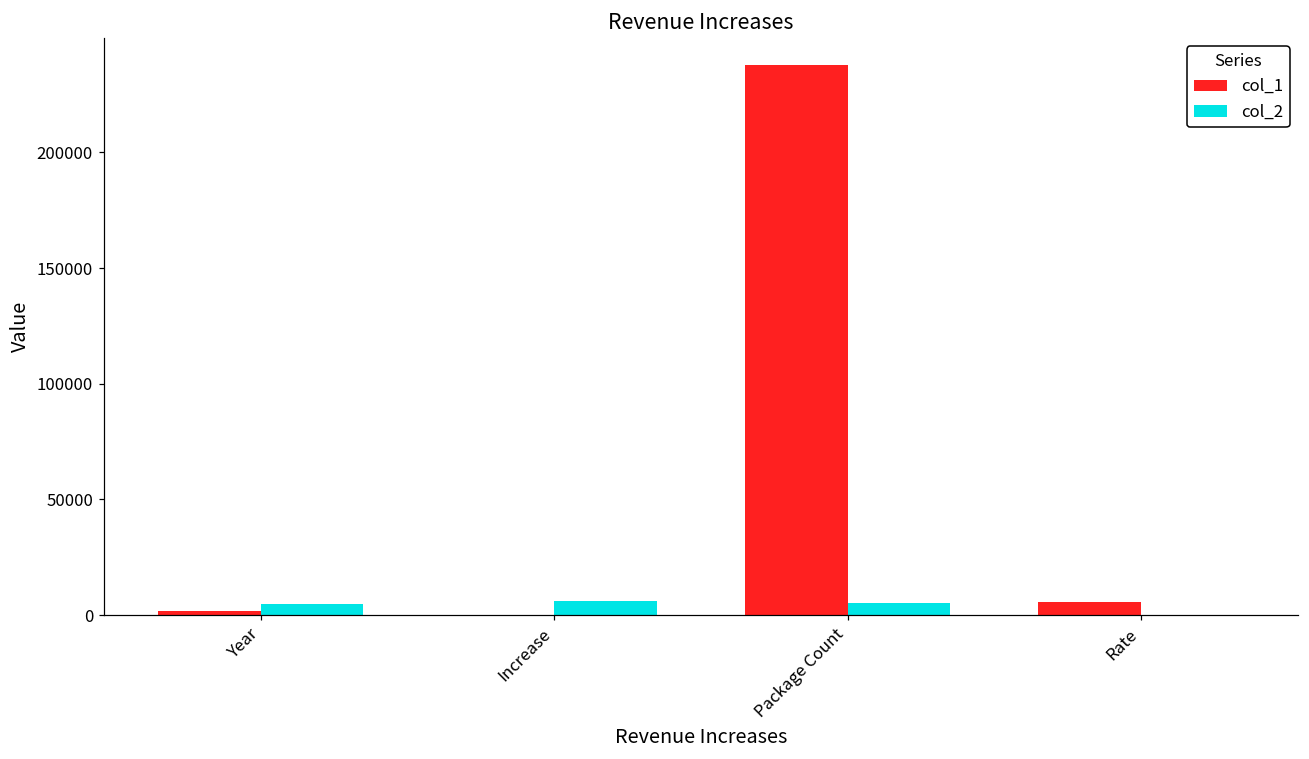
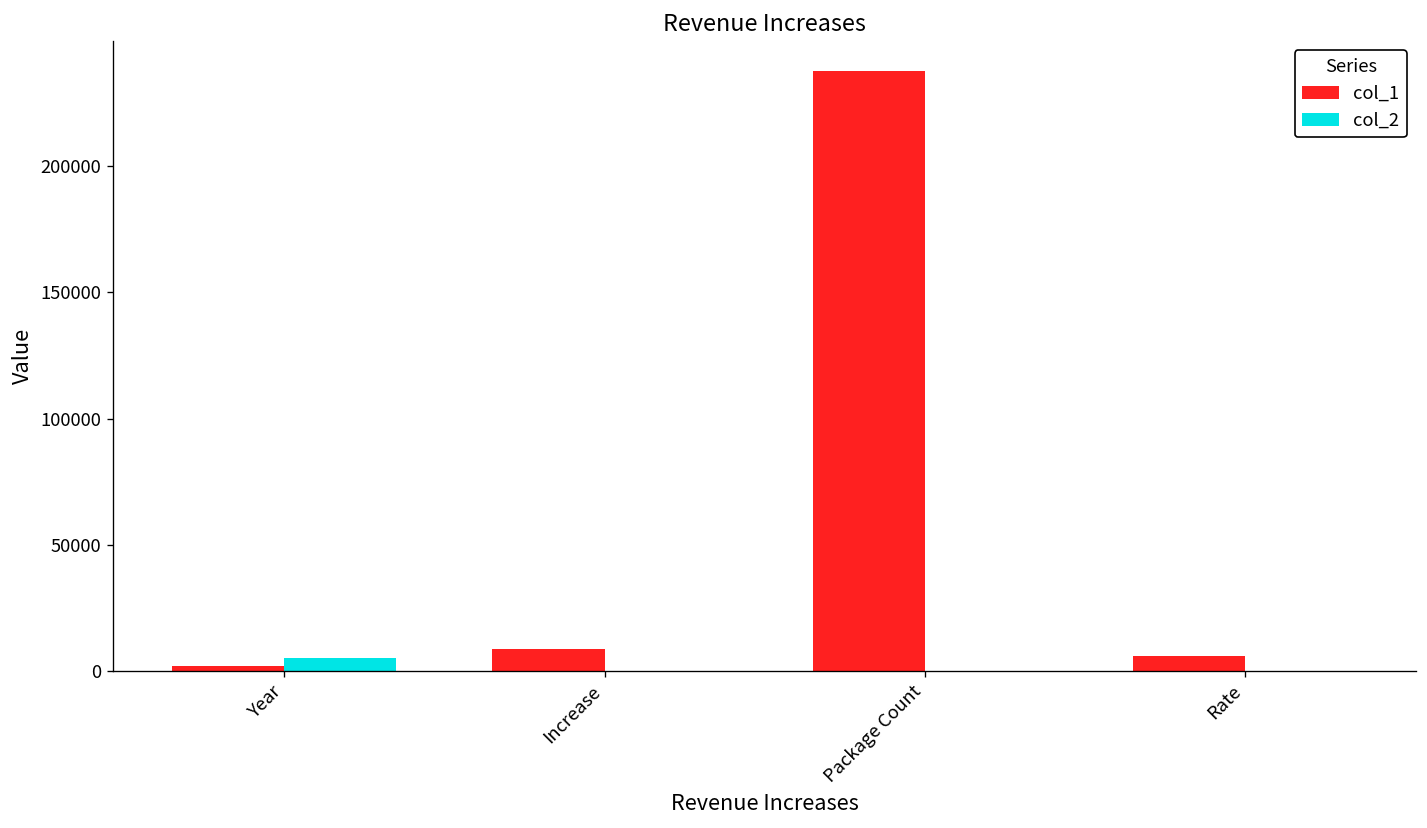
col_1, Increase: 0 -> 9000
col_2, Increase: 6000 -> 0
col_2, Package Count: 5000 -> 0
